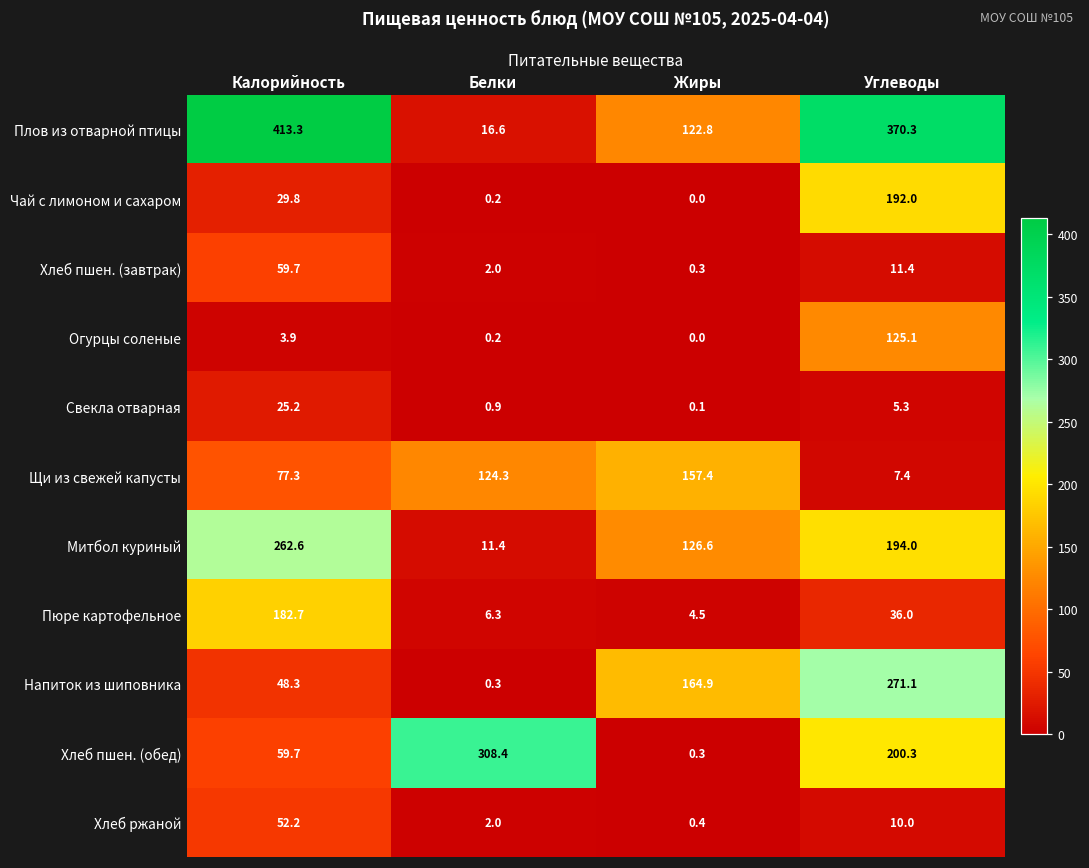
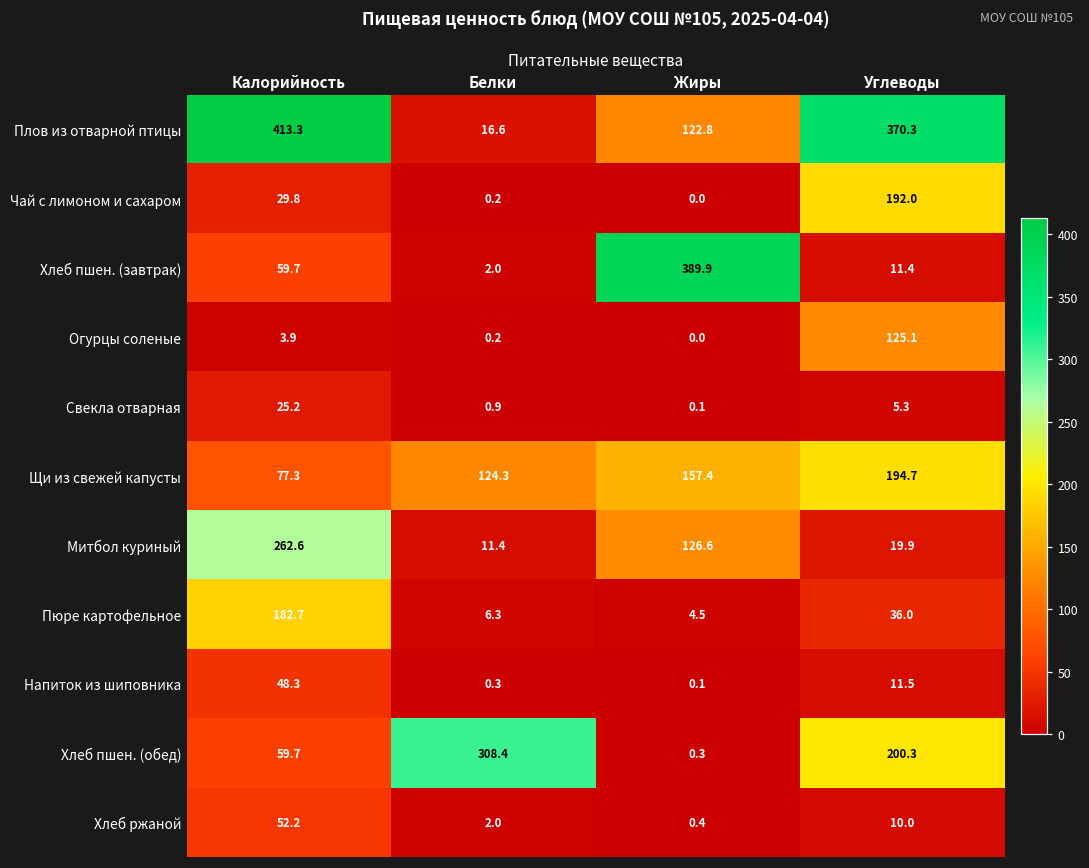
Хлеб пшен. (завтрак), Жиры: 0.3 -> 389.9
Щи из свежей капусты, Углеводы: 7.4 -> 194.7
Митбол куриный, Углеводы: 194.0 -> 19.9
Напиток из шиповника, Жиры: 164.9 -> 0.1
Напиток из шиповника, Углеводы: 271.1 -> 11.5
